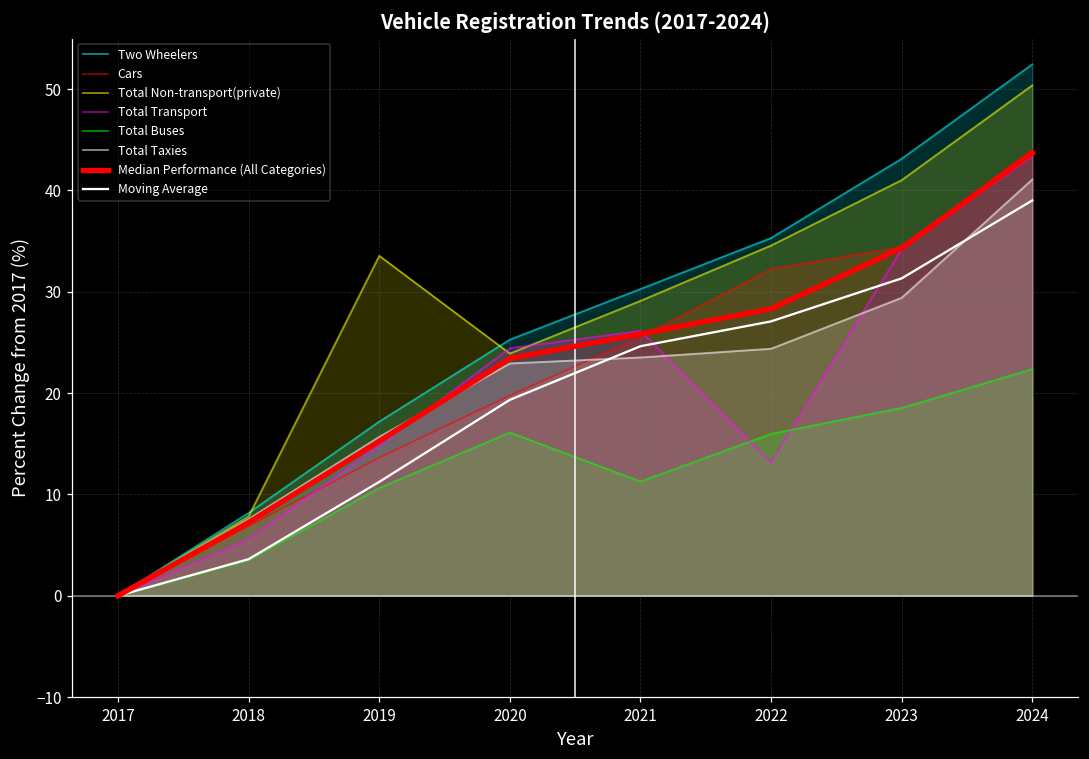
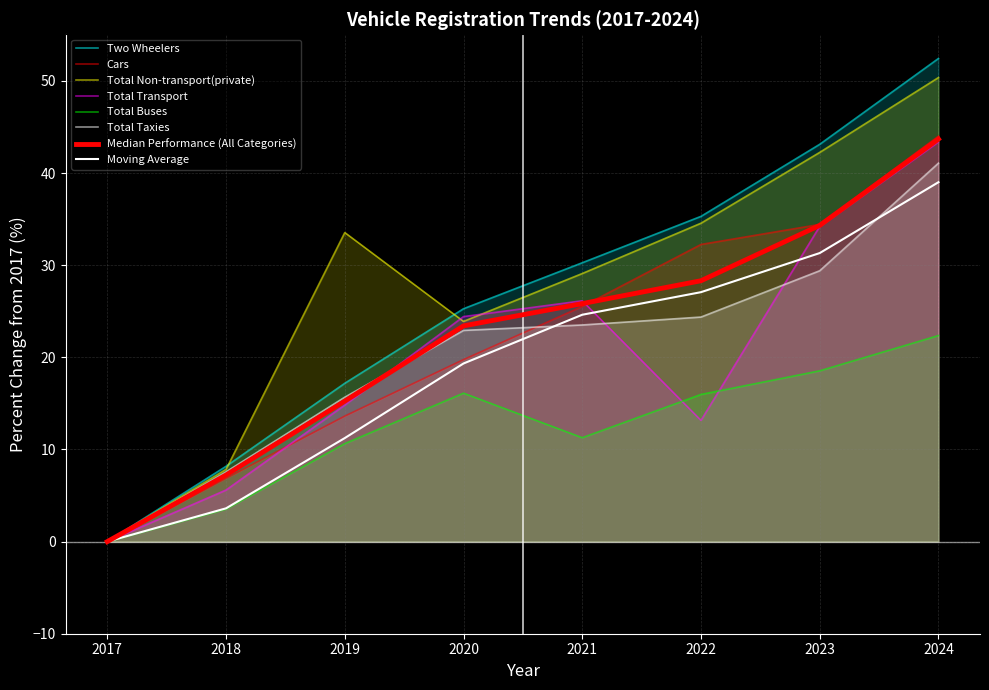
Total Non-transport(private), 2023: 41 -> 42
